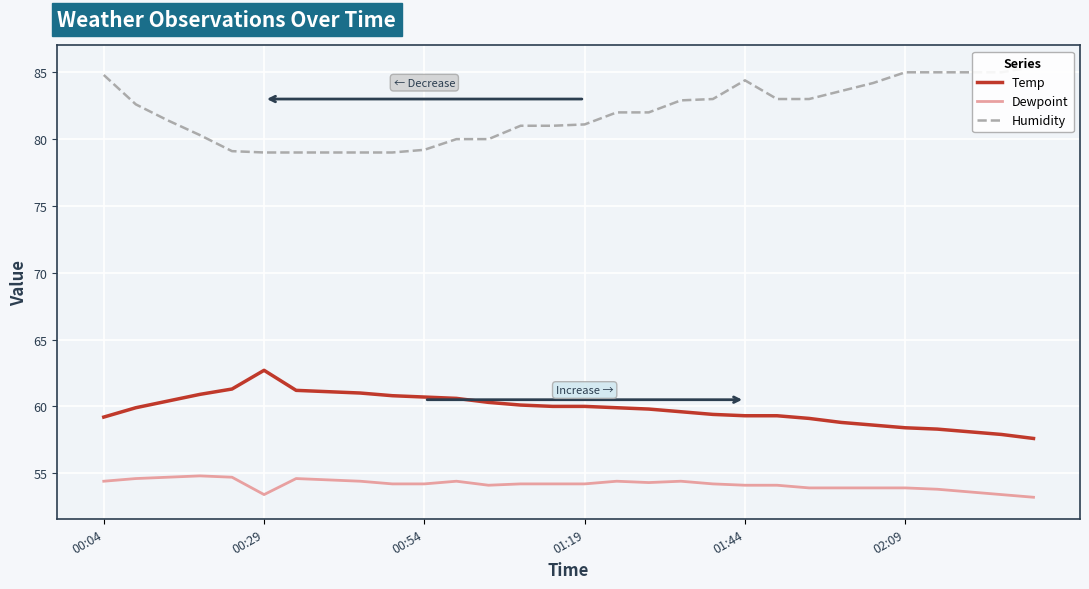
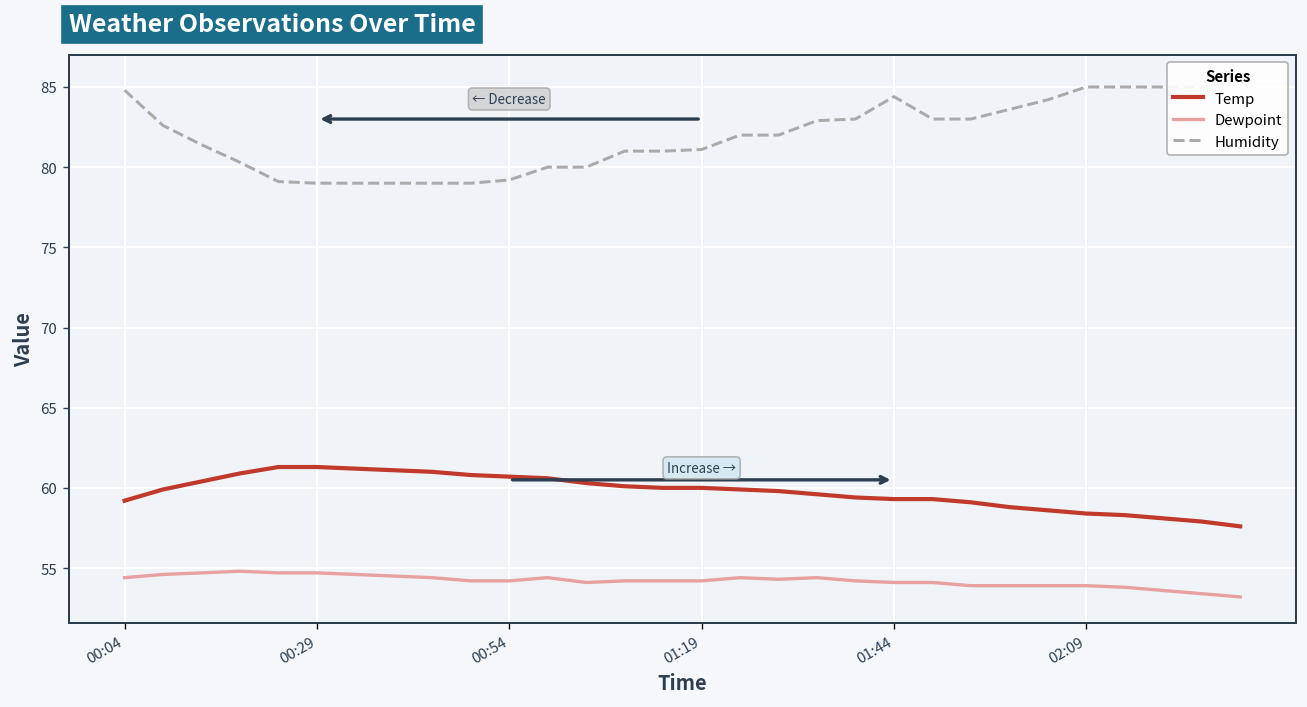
Temp, 00:29: 62.7 -> 61.3
Dewpoint, 00:29: 53.4 -> 54.7
